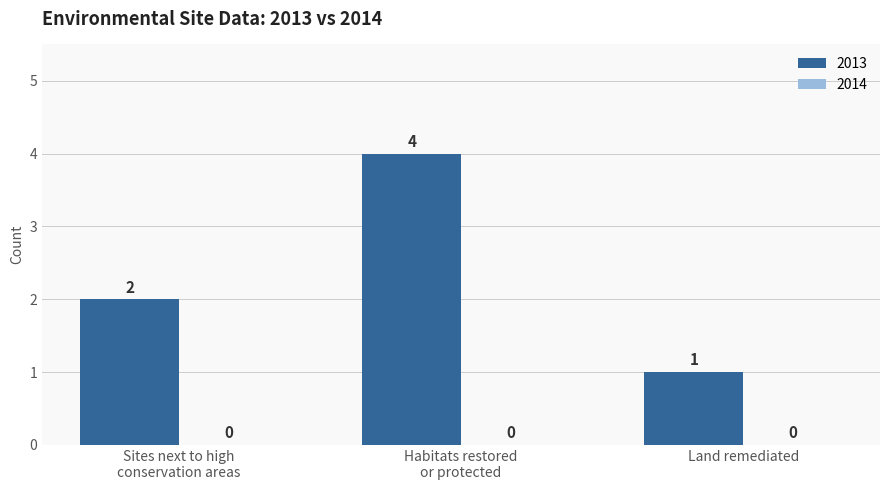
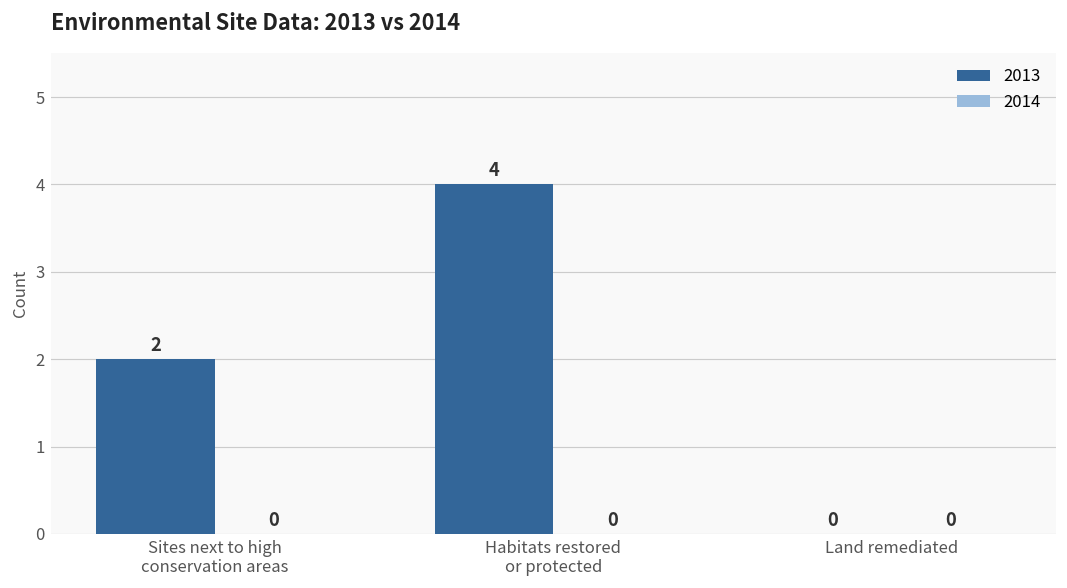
2013, Land remediated: 1 -> 0
